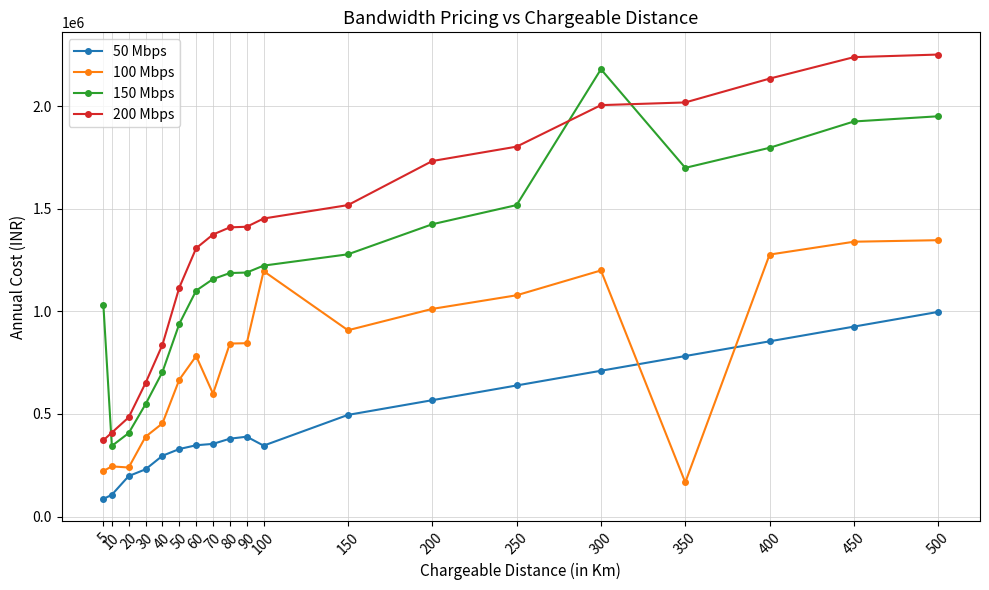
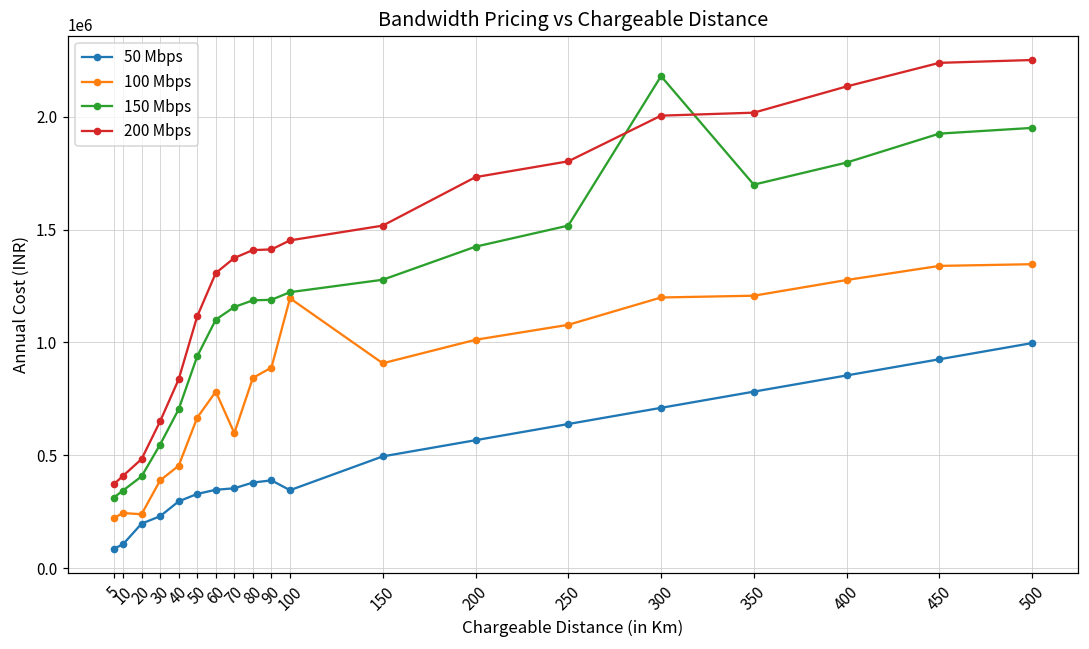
150 Mbps, 5: 1030000 -> 310000
100 Mbps, 90: 840000 -> 890000
100 Mbps, 350: 170000 -> 1210000
